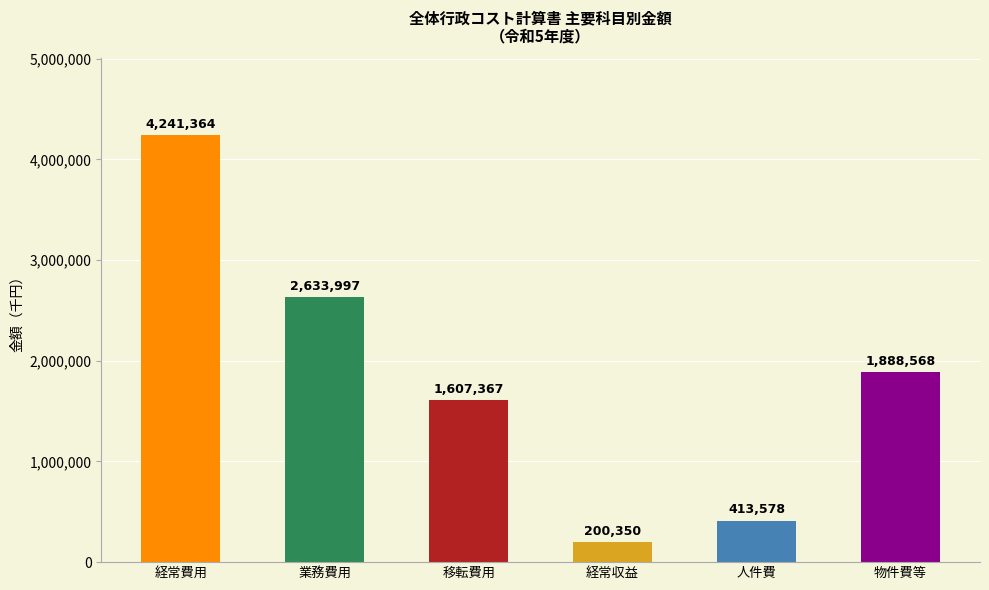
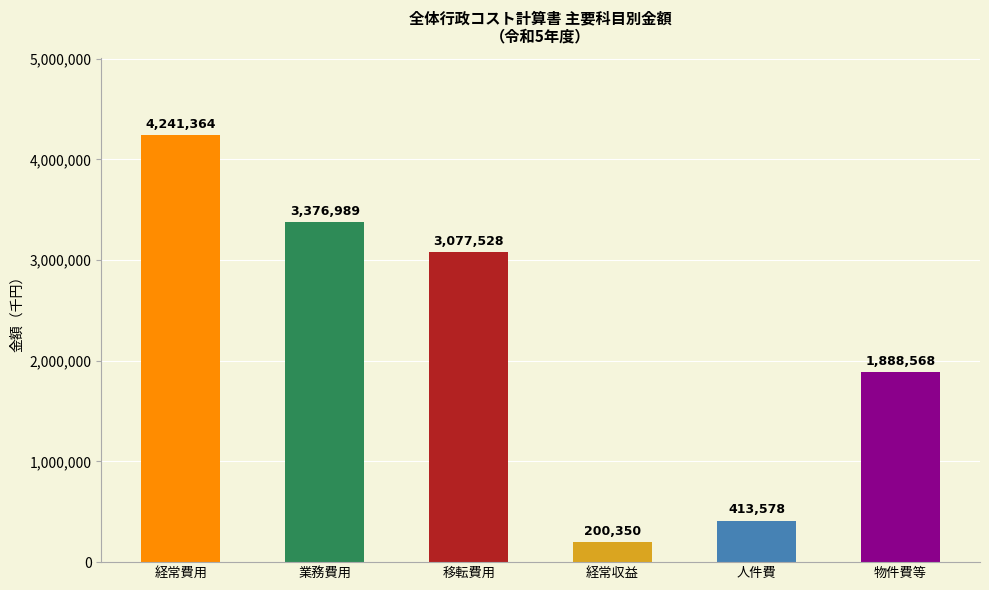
業務費用: 2,633,997 -> 3,376,989
移転費用: 1,607,367 -> 3,077,528
